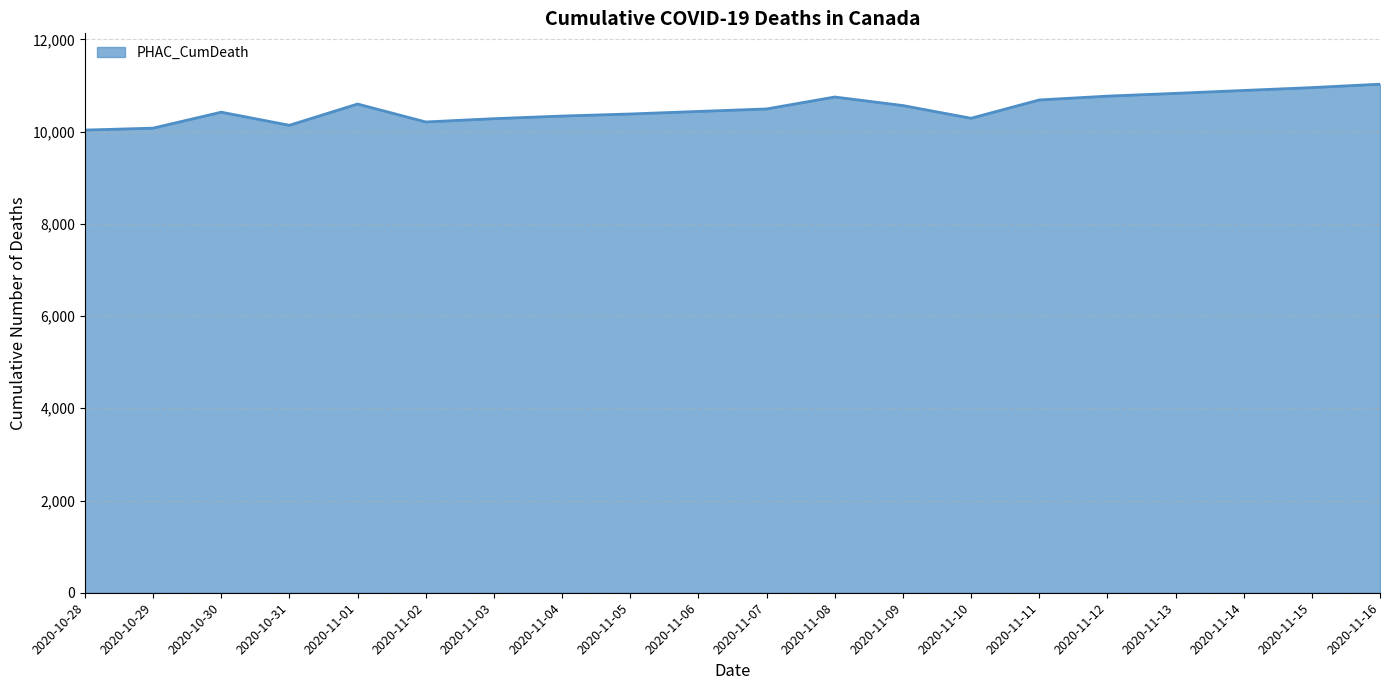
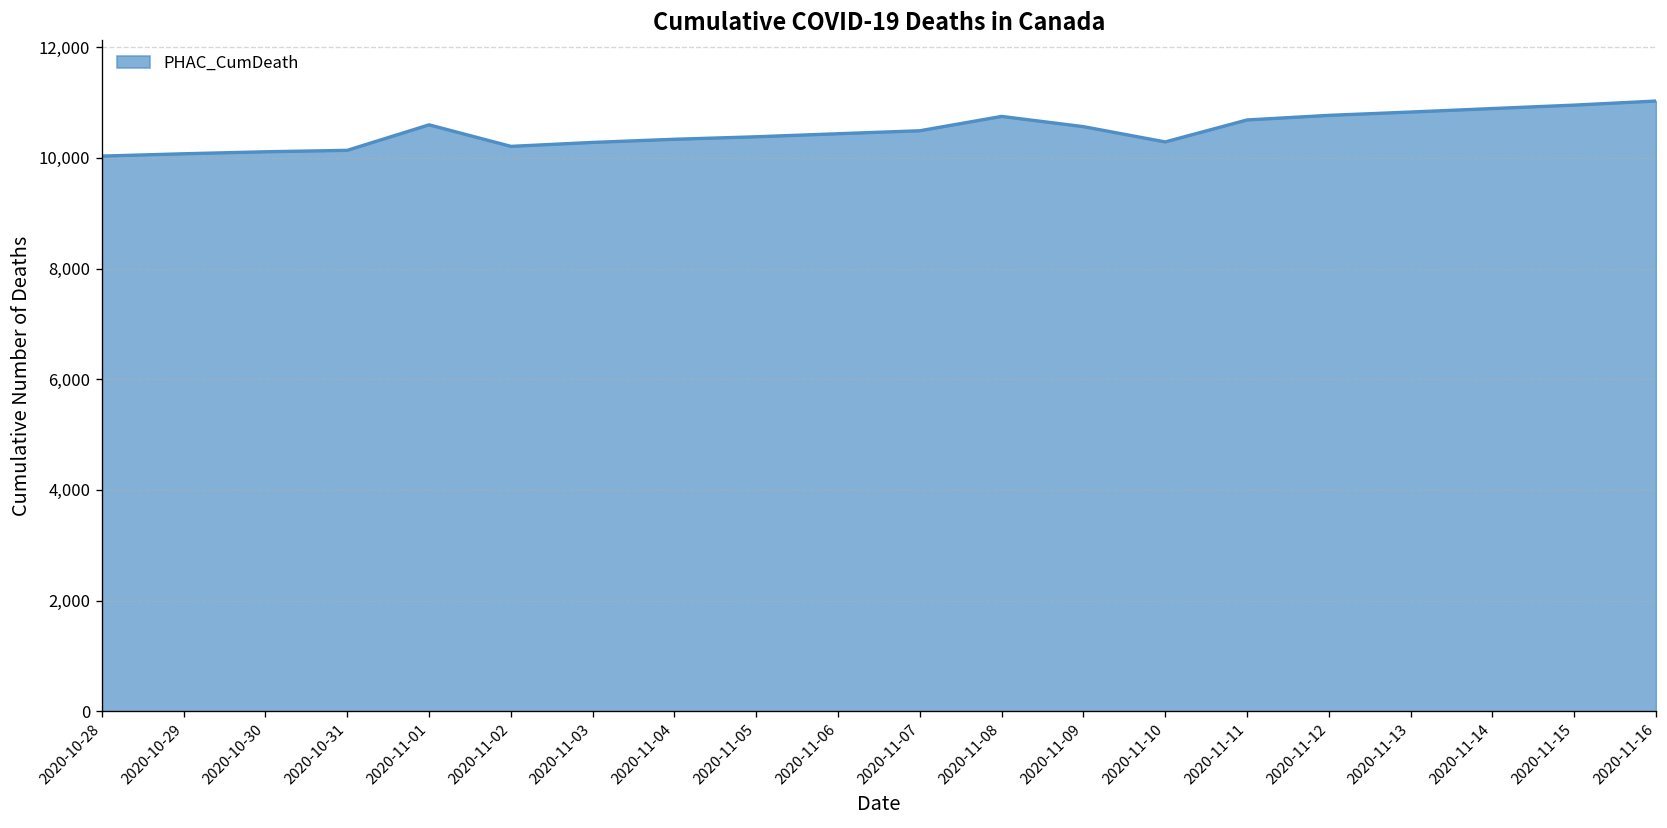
2020-10-30: 10,400 -> 10,100
